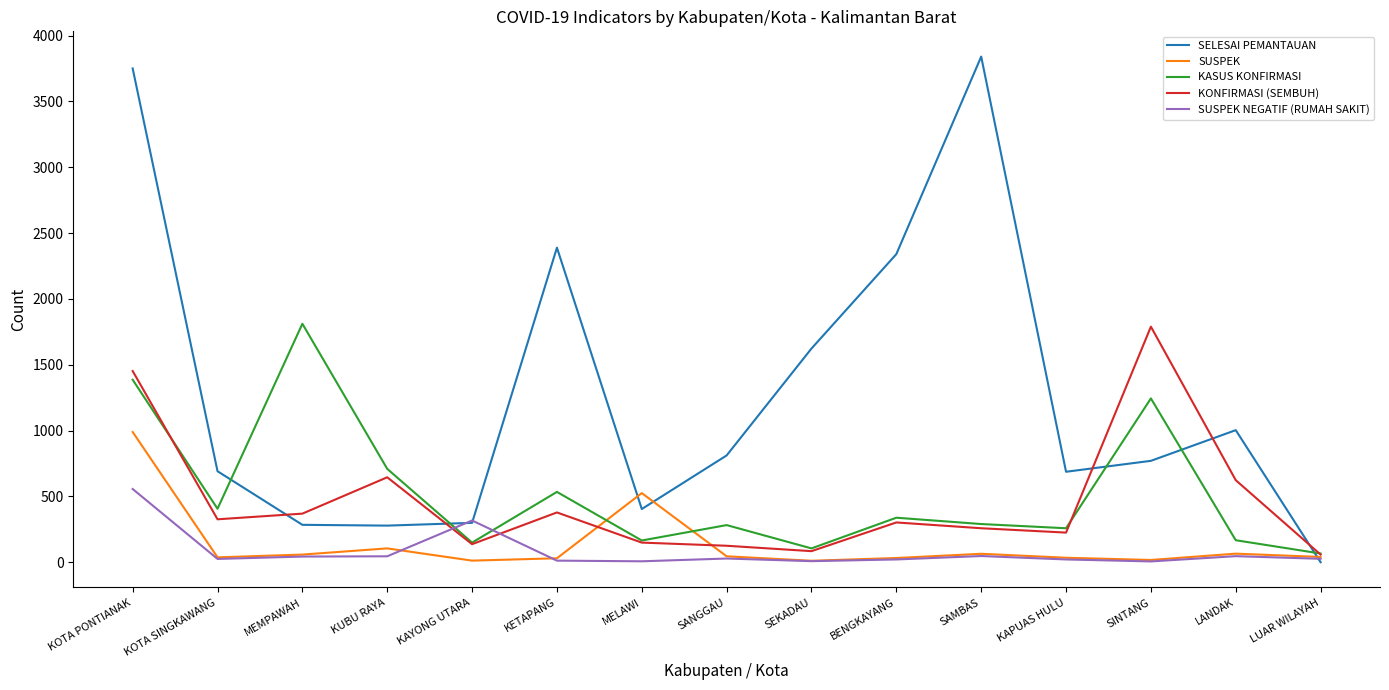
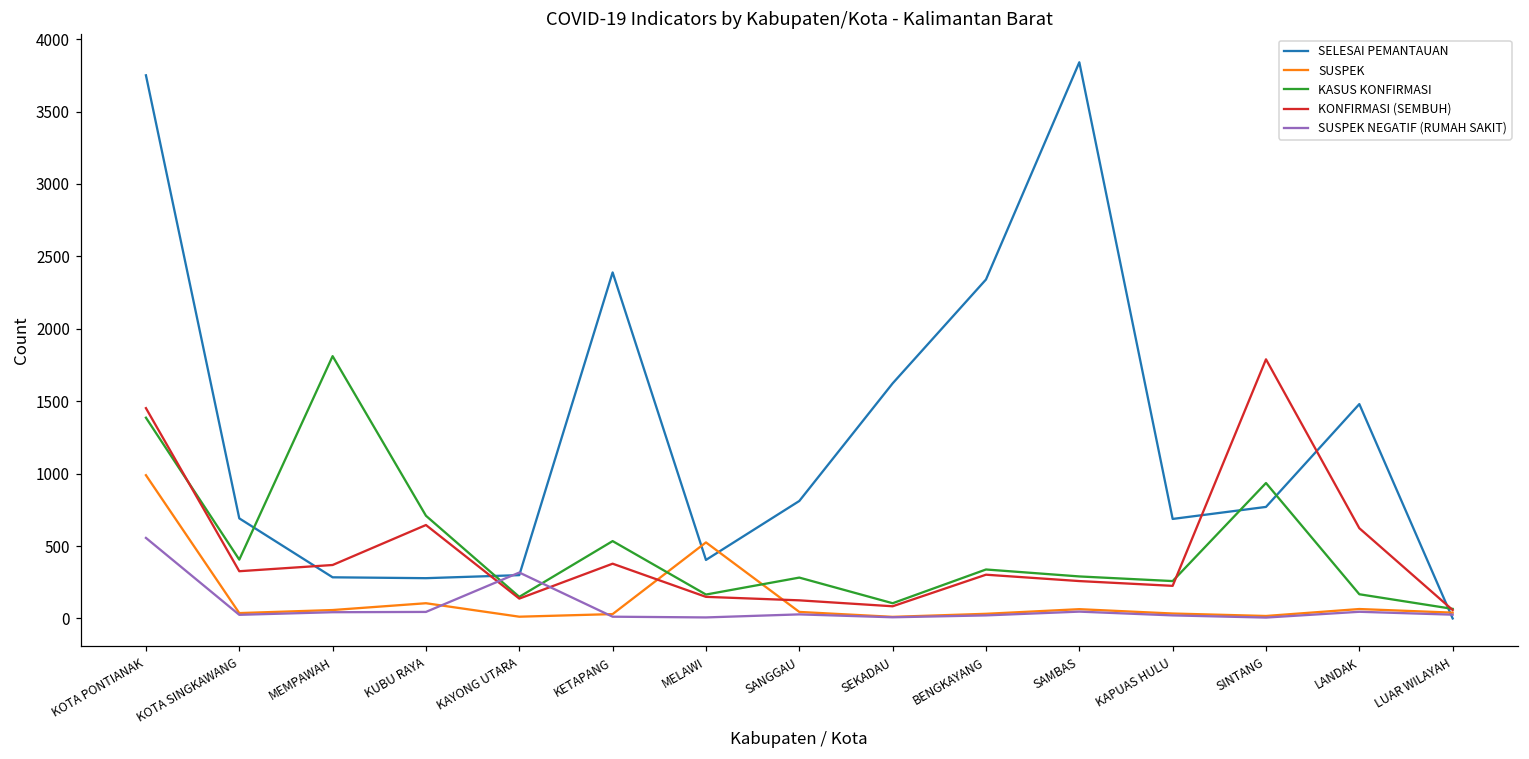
KASUS KONFIRMASI, SINTANG: 1240 -> 940
SELESAI PEMANTAUAN, LANDAK: 1000 -> 1480
